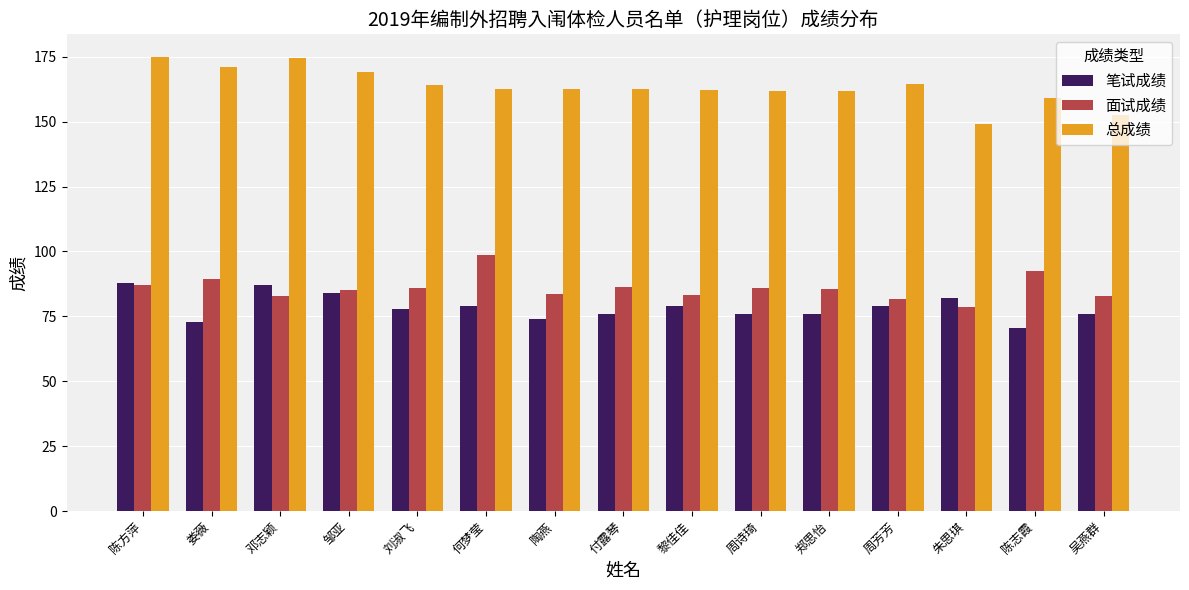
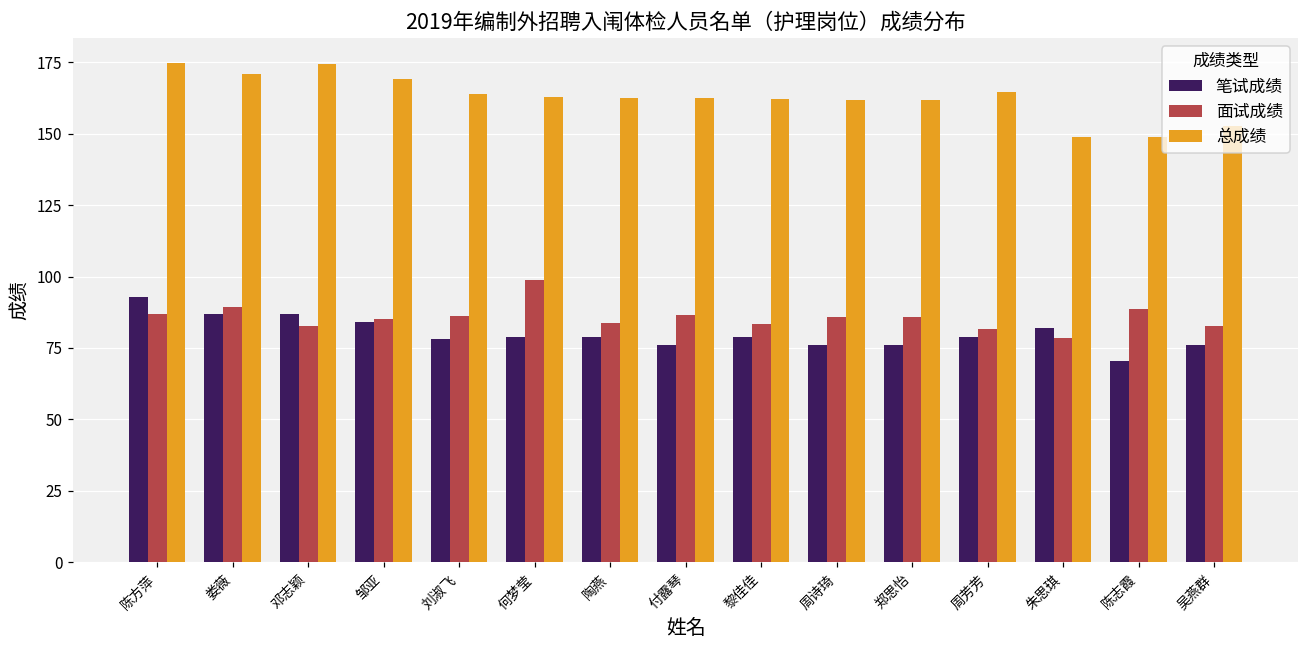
笔试成绩, 陈方萍: 88 -> 93
笔试成绩, 娄薇: 73 -> 87
笔试成绩, 陶燕: 74 -> 79
面试成绩, 陈志霞: 93 -> 89
总成绩, 陈志霞: 159 -> 149
